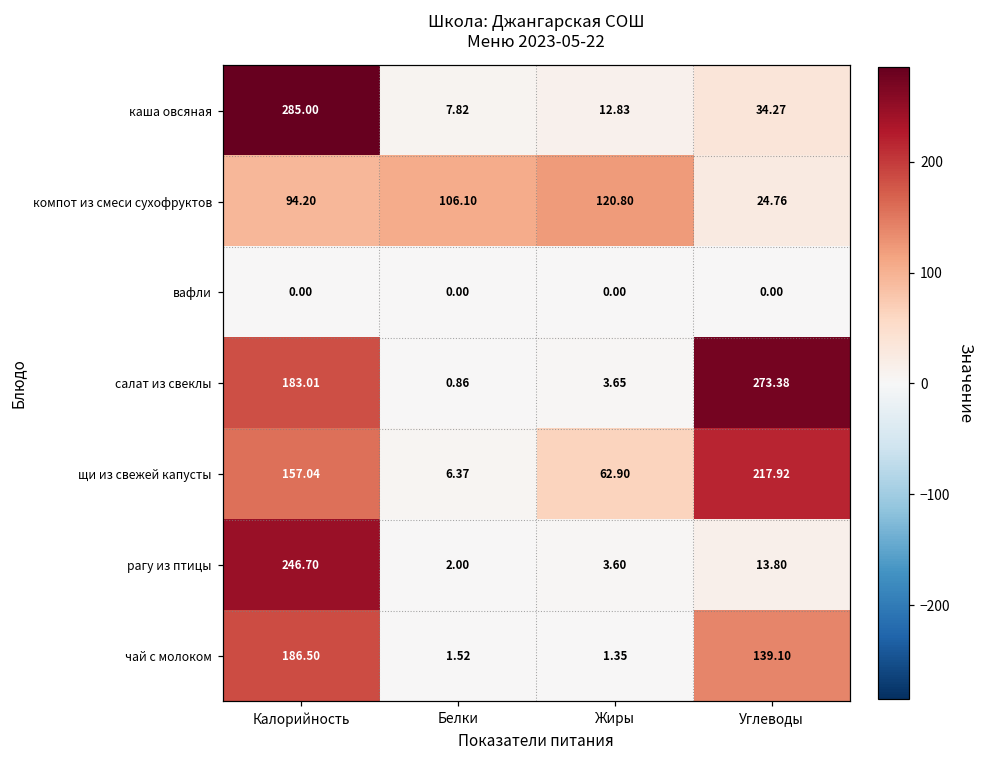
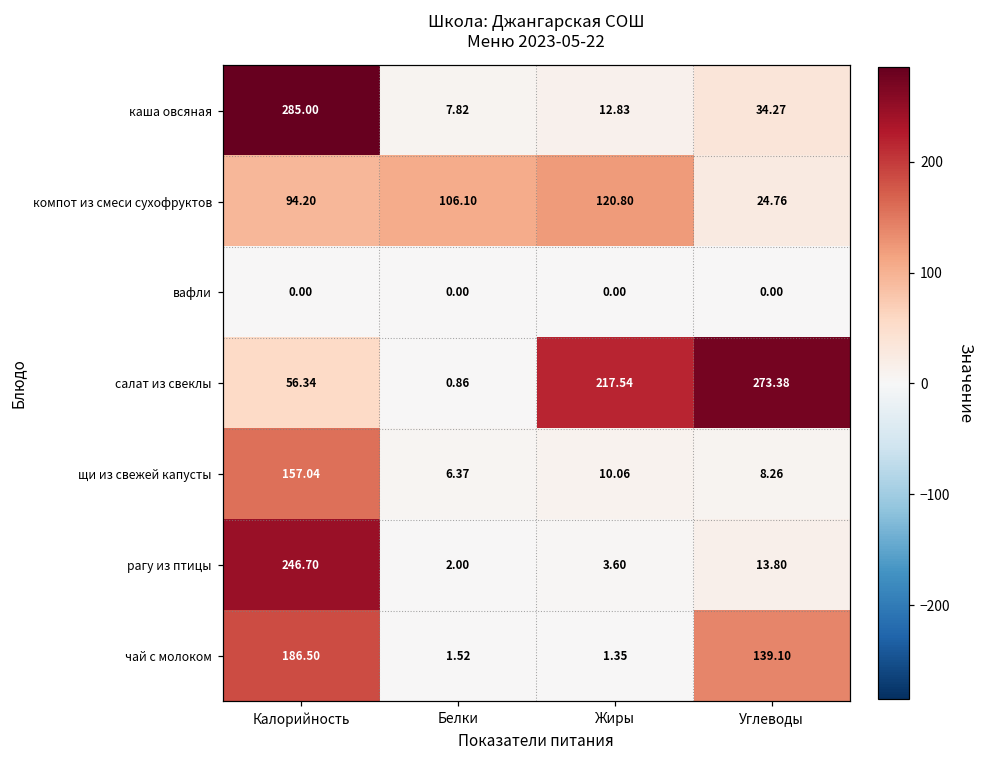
салат из свеклы, Калорийность: 183.01 -> 56.34
салат из свеклы, Жиры: 3.65 -> 217.54
щи из свежей капусты, Жиры: 62.90 -> 10.06
щи из свежей капусты, Углеводы: 217.92 -> 8.26
